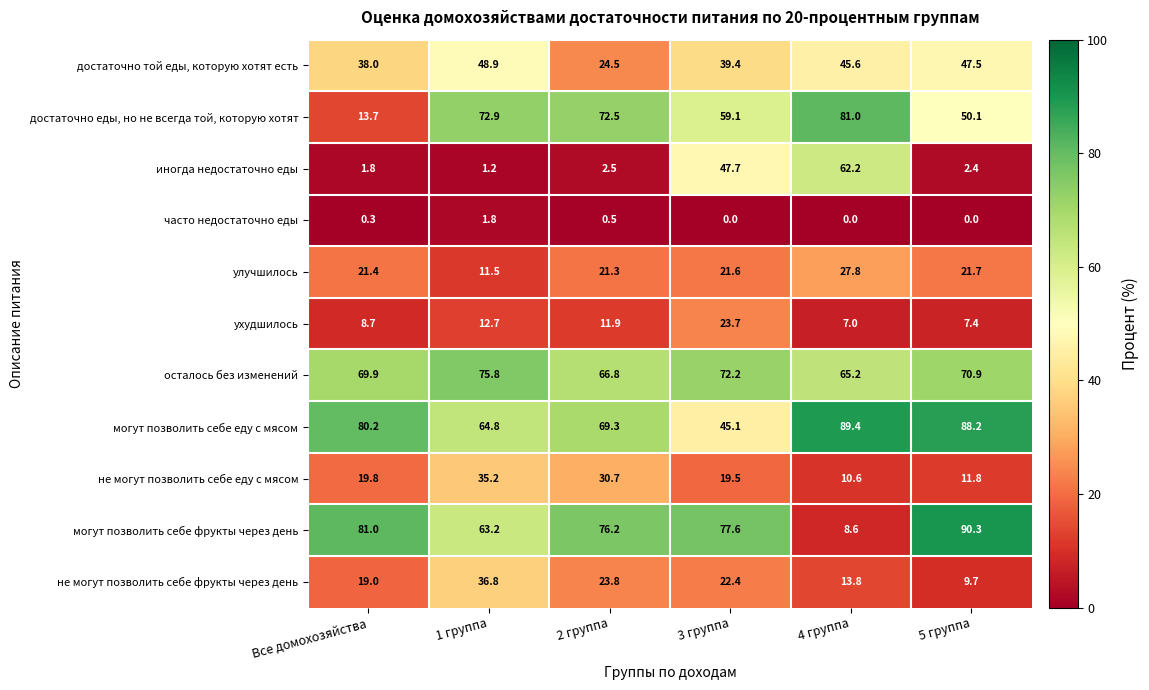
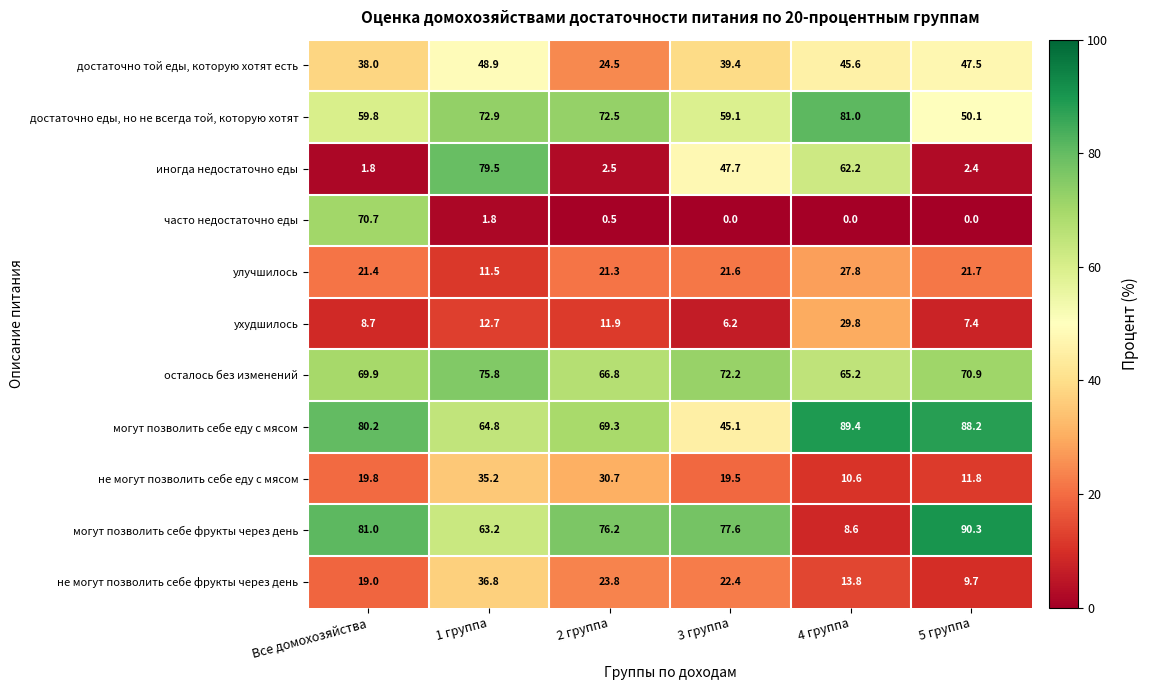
достаточно еды, но не всегда той, которую хотят, Все домохозяйства: 13.7 -> 59.8
иногда недостаточно еды, 1 группа: 1.2 -> 79.5
часто недостаточно еды, Все домохозяйства: 0.3 -> 70.7
ухудшилось, 3 группа: 23.7 -> 6.2
ухудшилось, 4 группа: 7.0 -> 29.8
